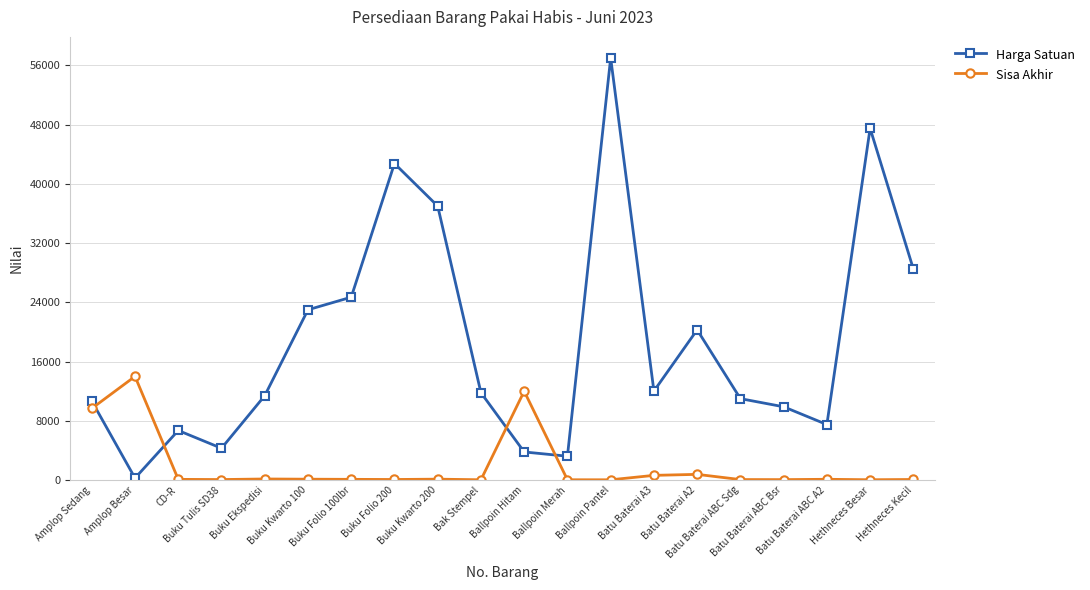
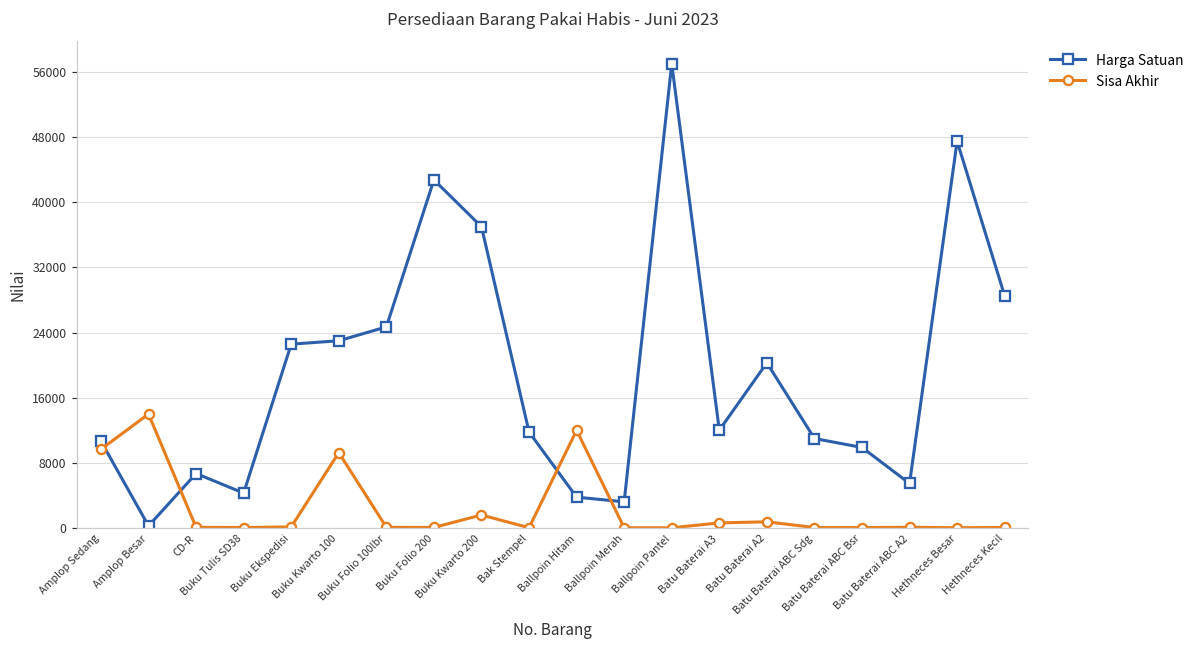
Harga Satuan, Buku Ekspedisi: 11000 -> 23000
Sisa Akhir, Buku Kwarto 100: 0 -> 9000
Sisa Akhir, Buku Kwarto 200: 0 -> 2000
Harga Satuan, Batu Baterai ABC A2: 8000 -> 5000
